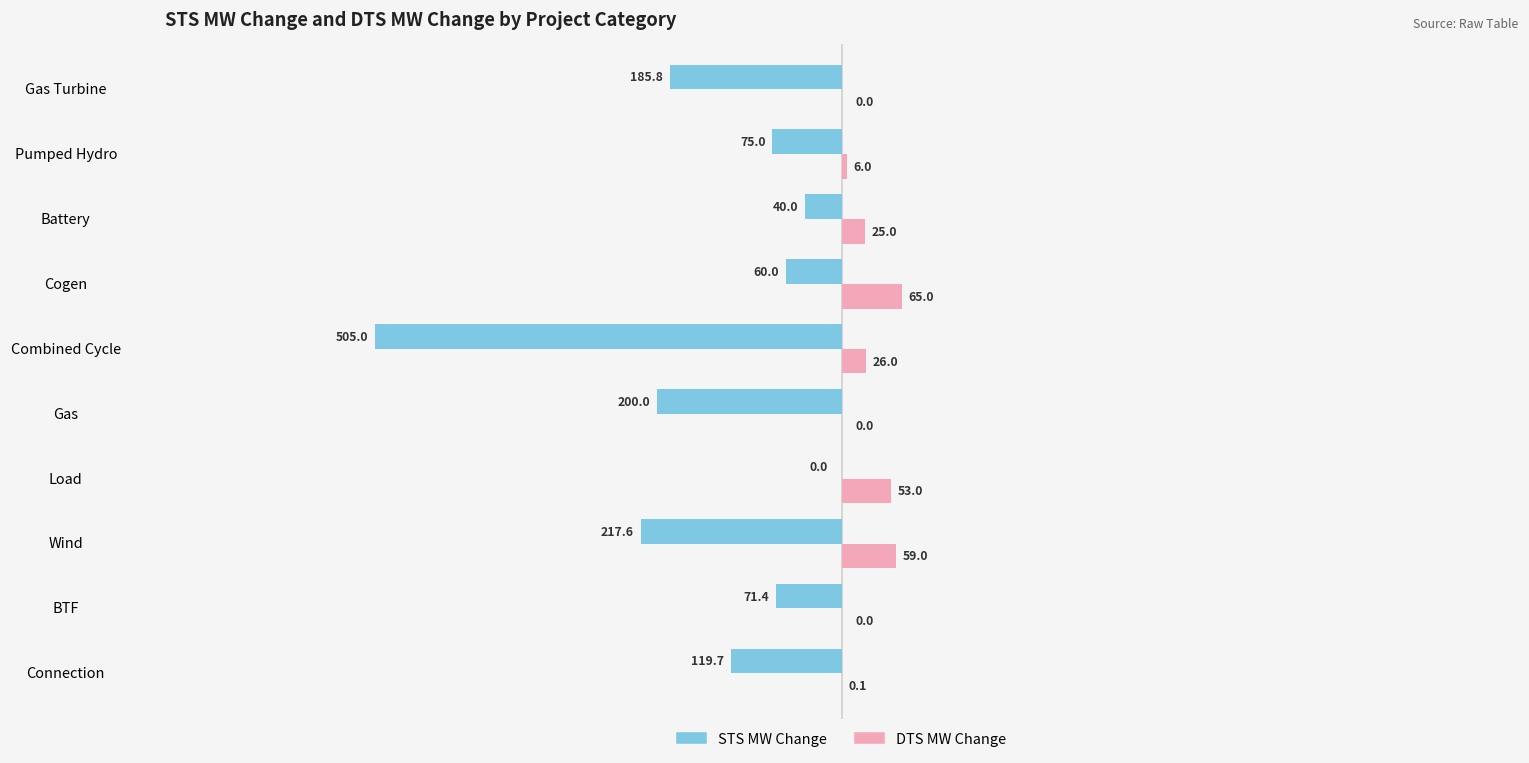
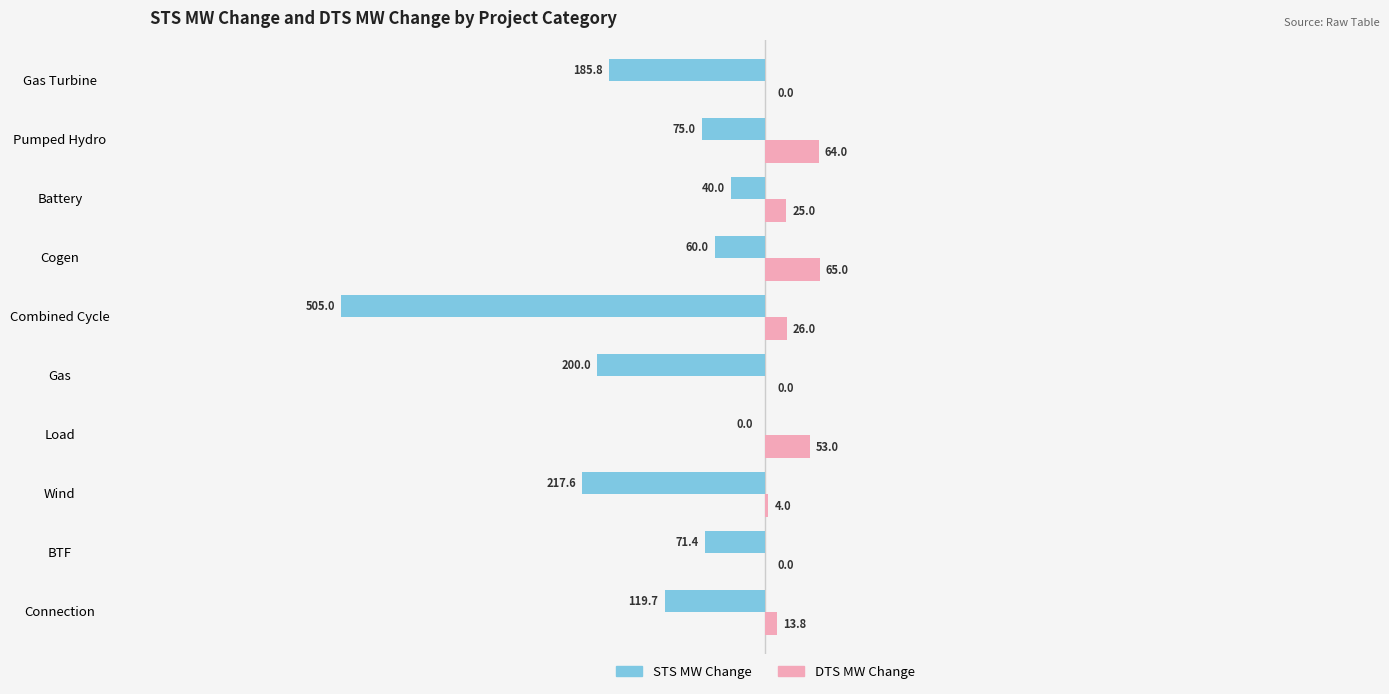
DTS MW Change, Pumped Hydro: 6.0 -> 64.0
DTS MW Change, Wind: 59.0 -> 4.0
DTS MW Change, Connection: 0.1 -> 13.8
